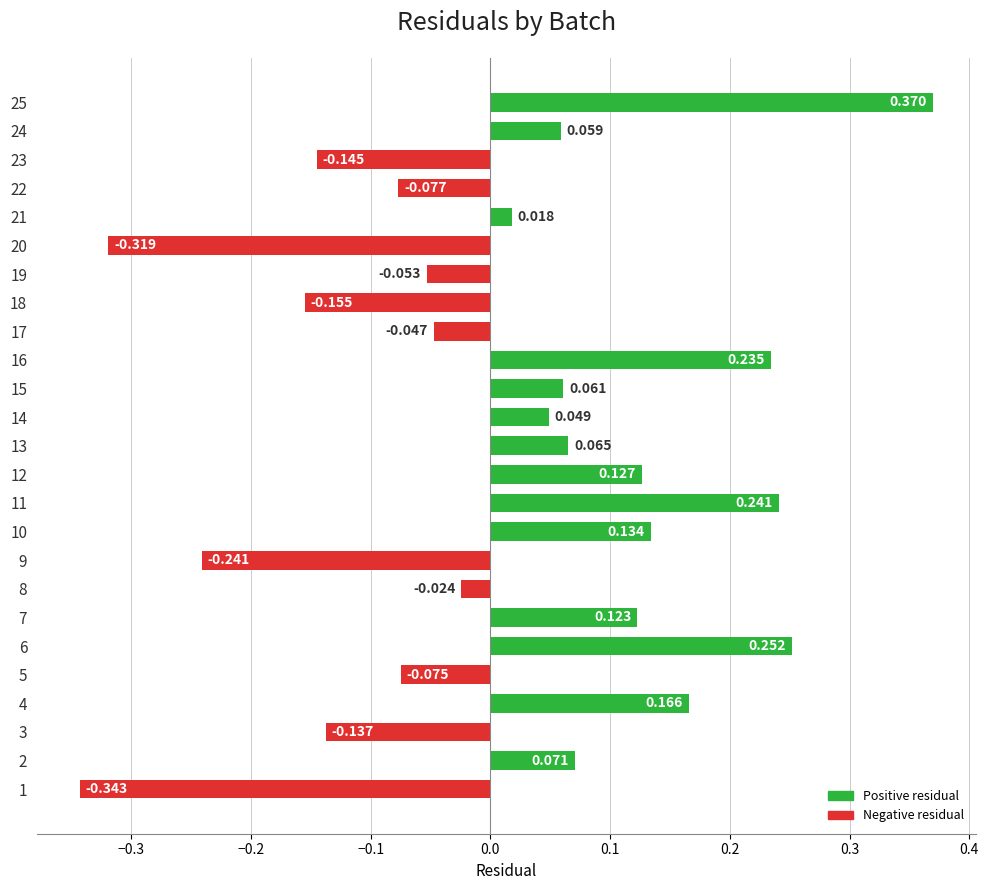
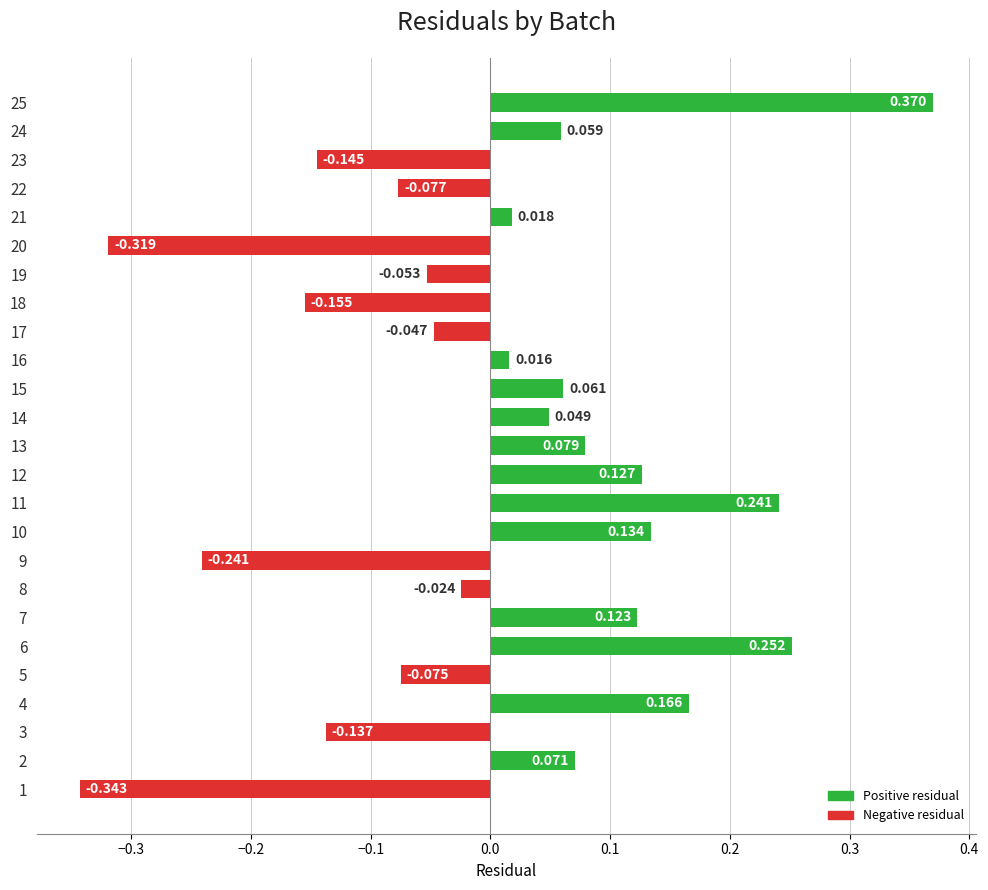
16: 0.235 -> 0.016
13: 0.065 -> 0.079
